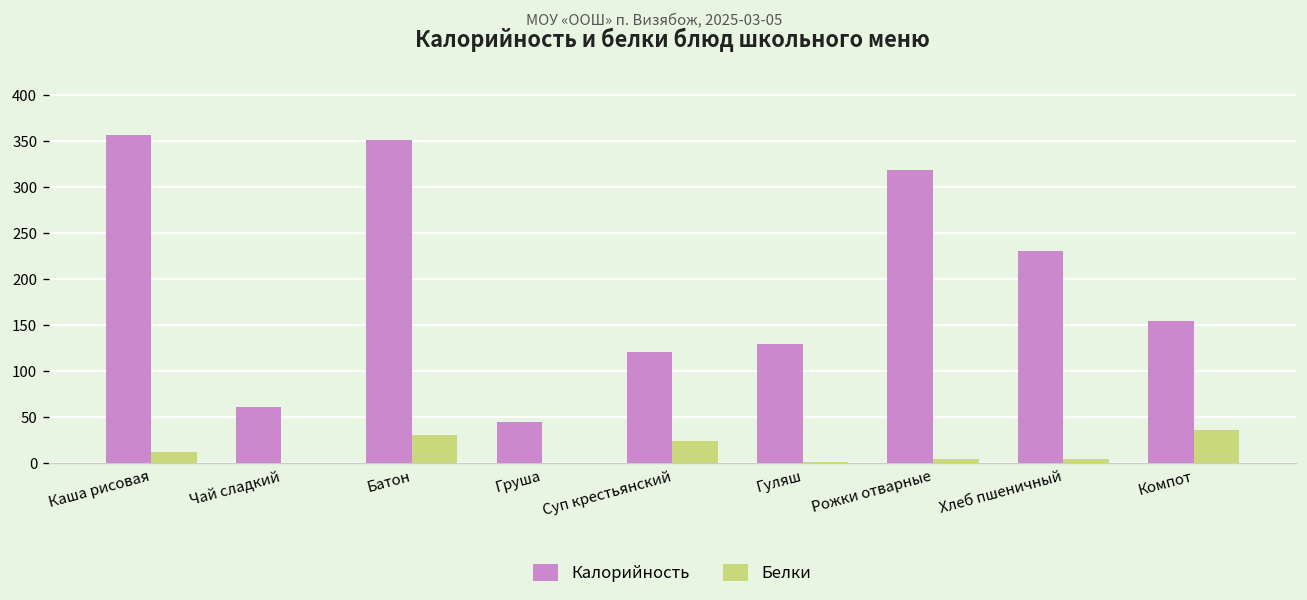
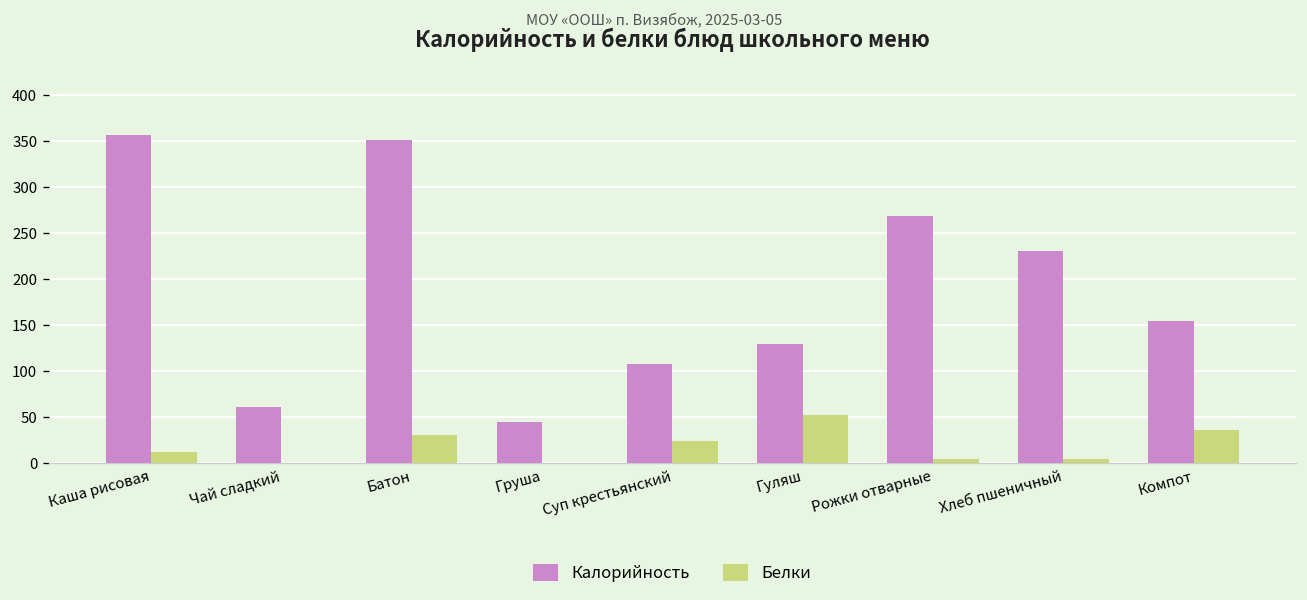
Калорийность, Суп крестьянский: 120 -> 110
Белки, Гуляш: 0 -> 50
Калорийность, Рожки отварные: 320 -> 270
